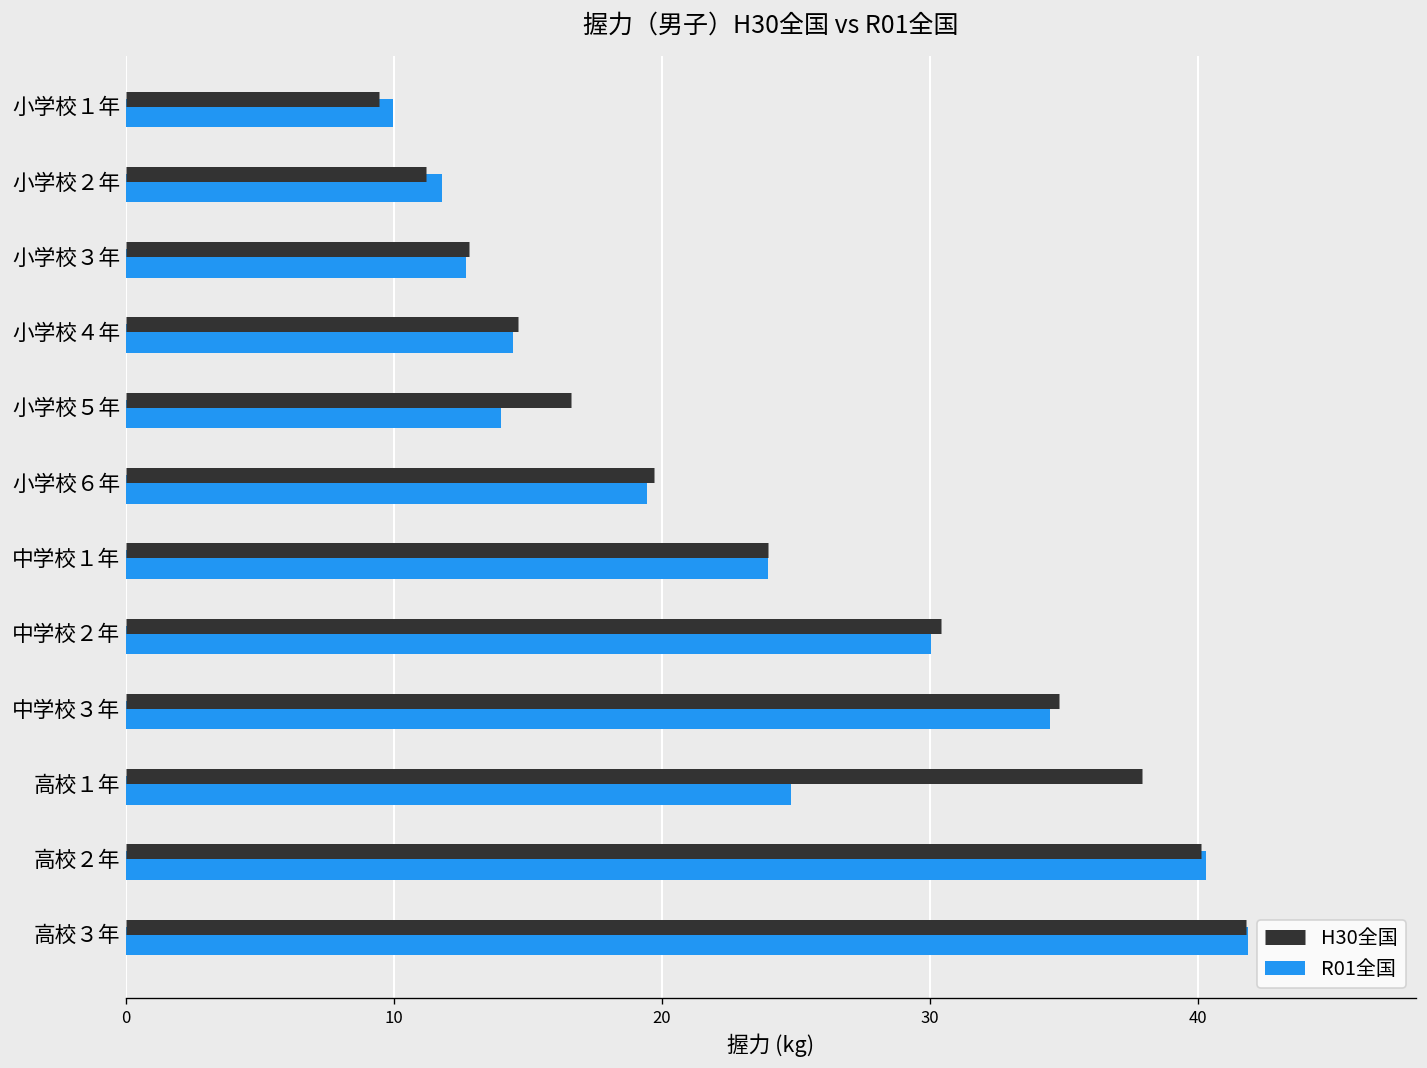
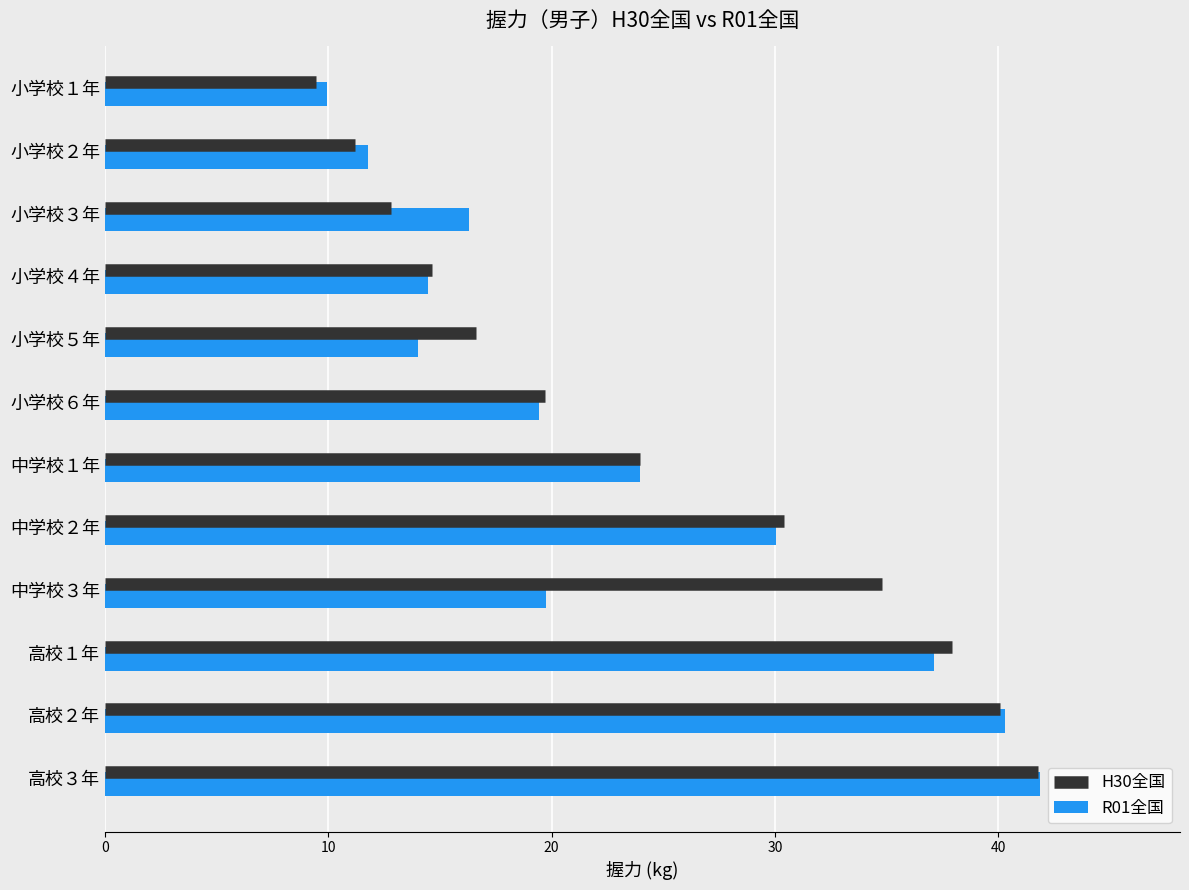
R01全国, 小学校３年: 12.7 -> 16.3
R01全国, 中学校３年: 34.5 -> 19.7
R01全国, 高校１年: 24.8 -> 37.1
